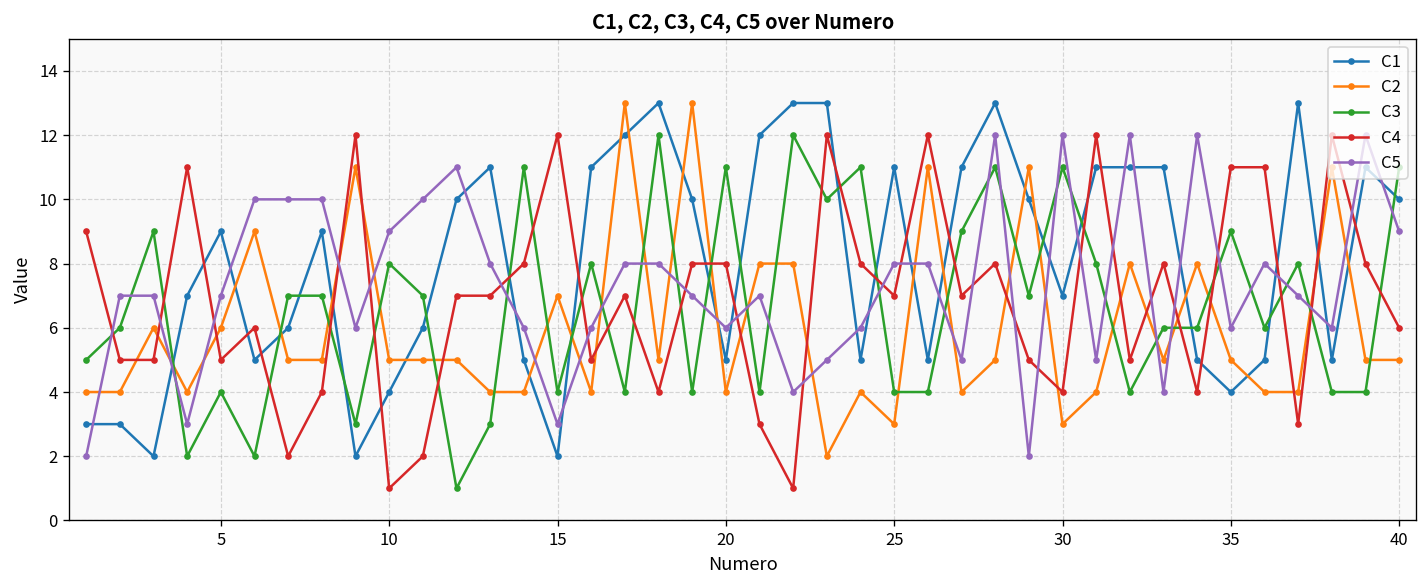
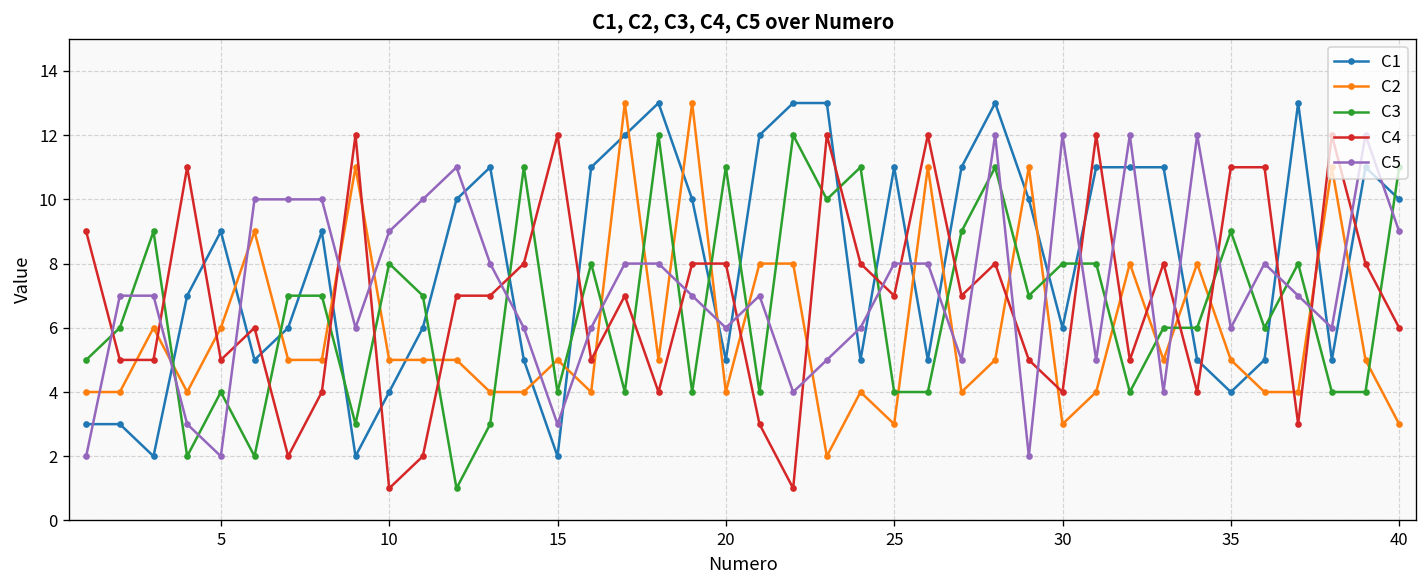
C5, 5: 7 -> 2
C2, 15: 7 -> 5
C1, 30: 7 -> 6
C3, 30: 11 -> 8
C2, 40: 5 -> 3
